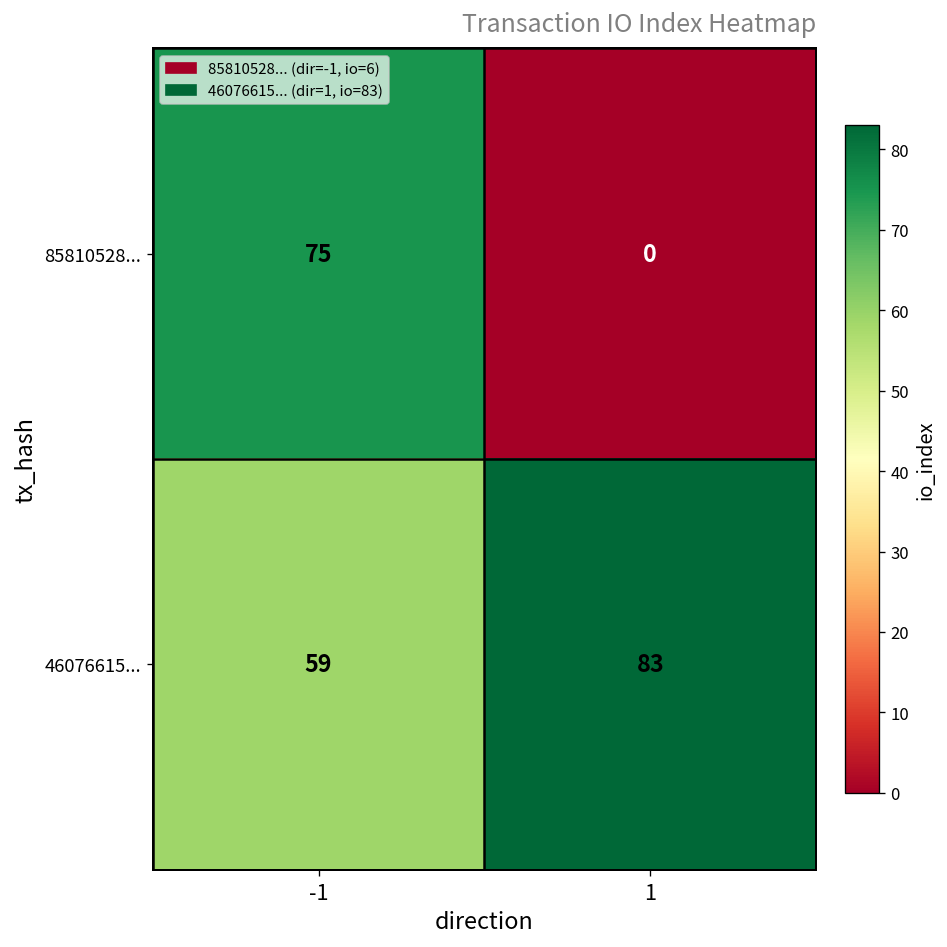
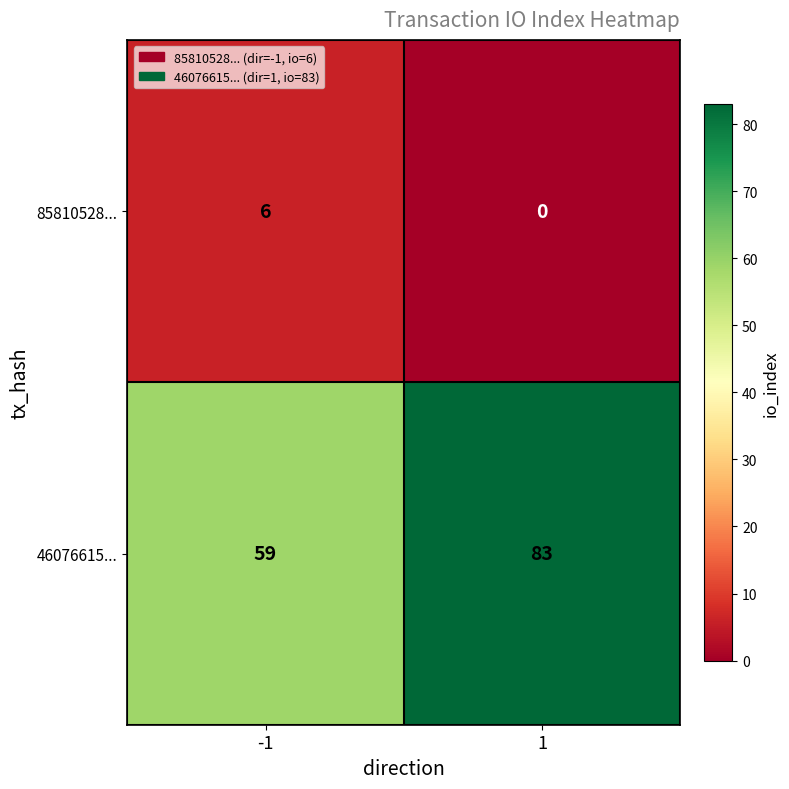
85810528..., -1: 75 -> 6
